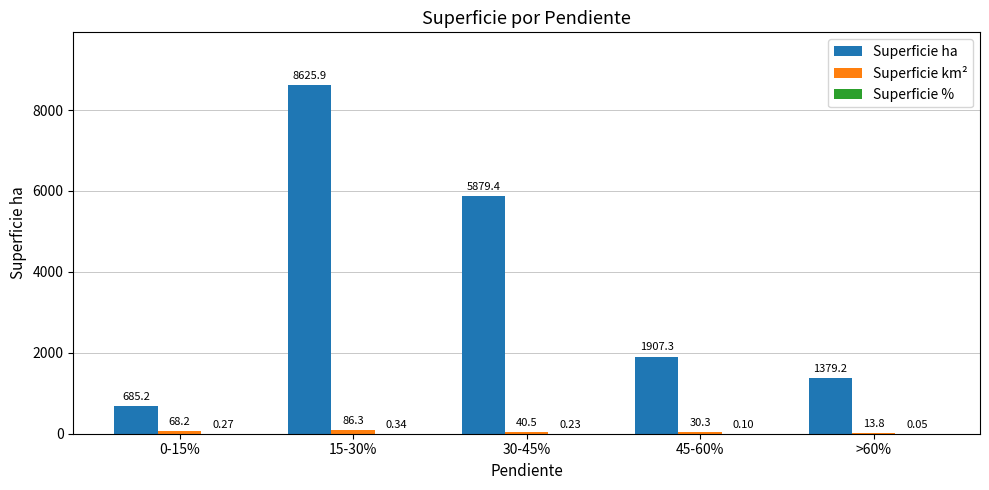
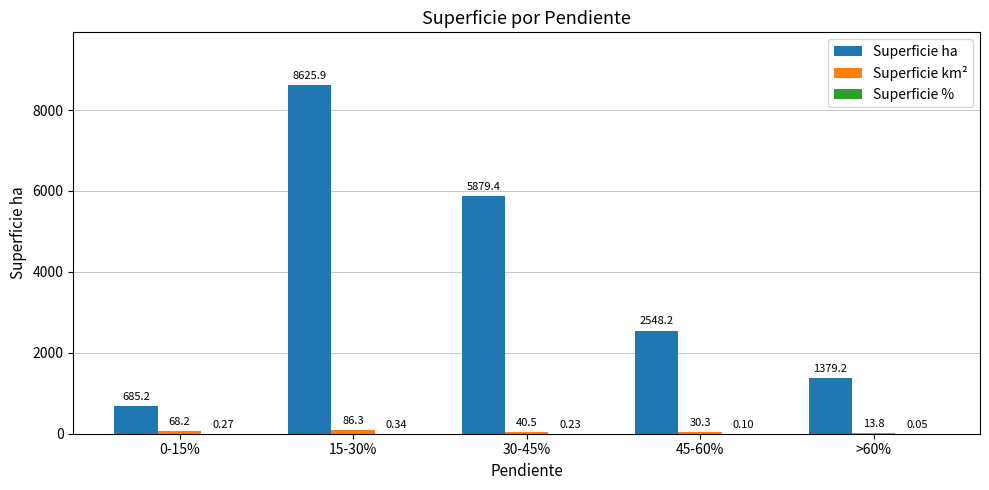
Superficie ha, 45-60%: 1907.3 -> 2548.2
